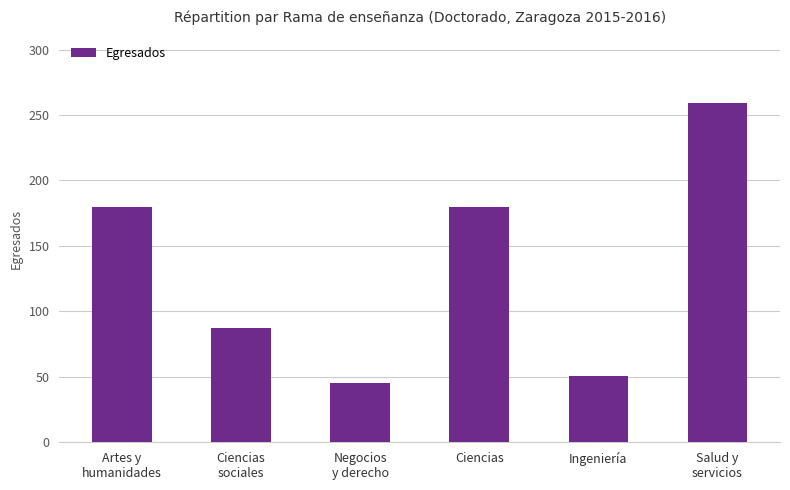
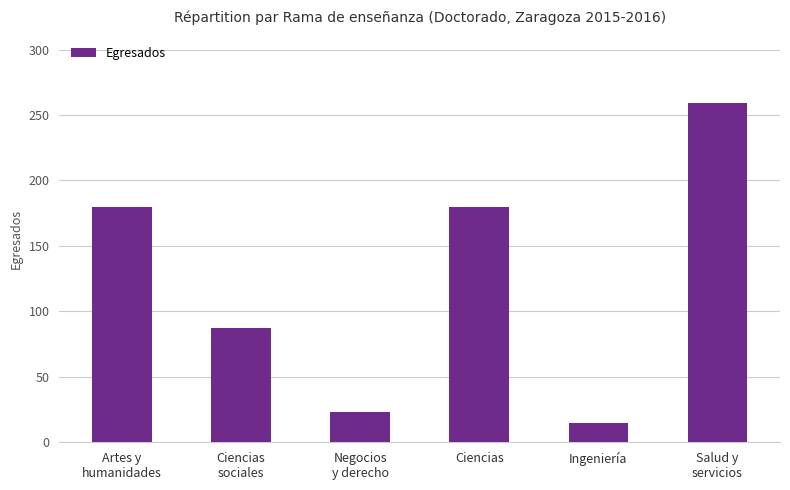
Negocios y derecho: 45 -> 23
Ingeniería: 51 -> 15
